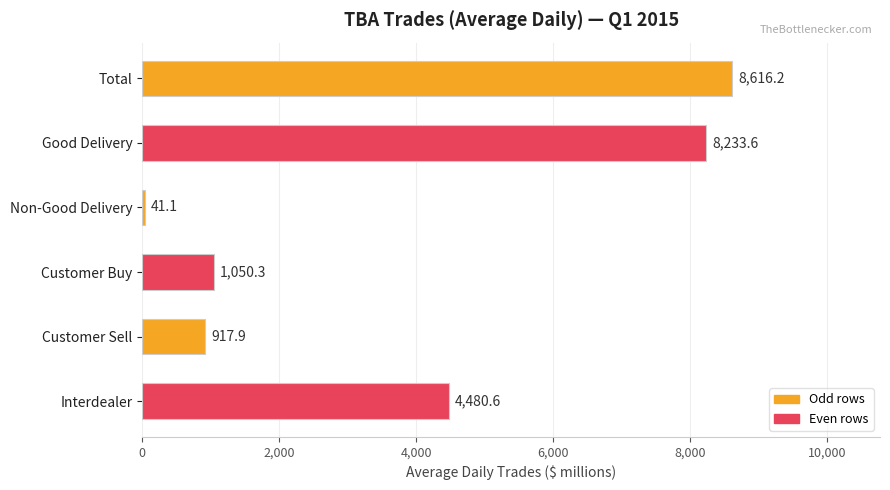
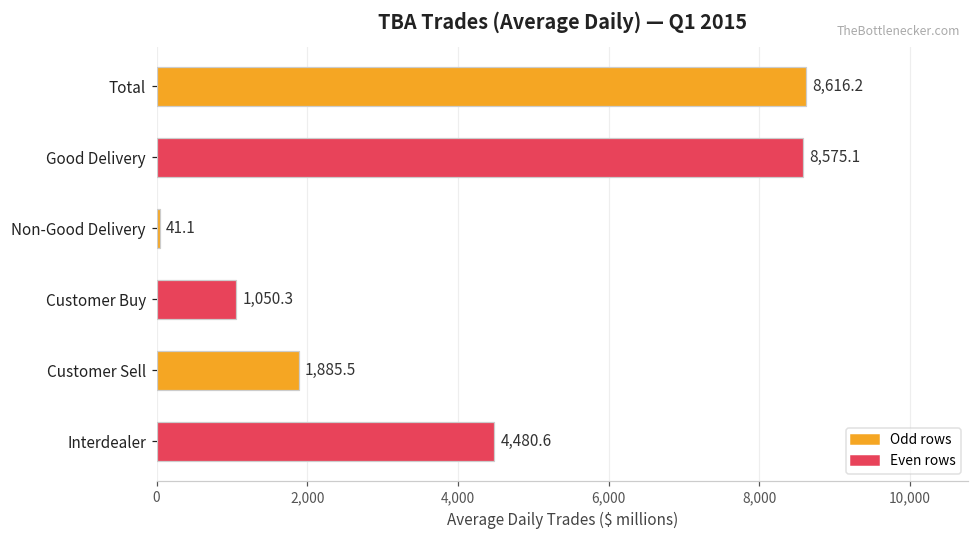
Good Delivery: 8,233.6 -> 8,575.1
Customer Sell: 917.9 -> 1,885.5
